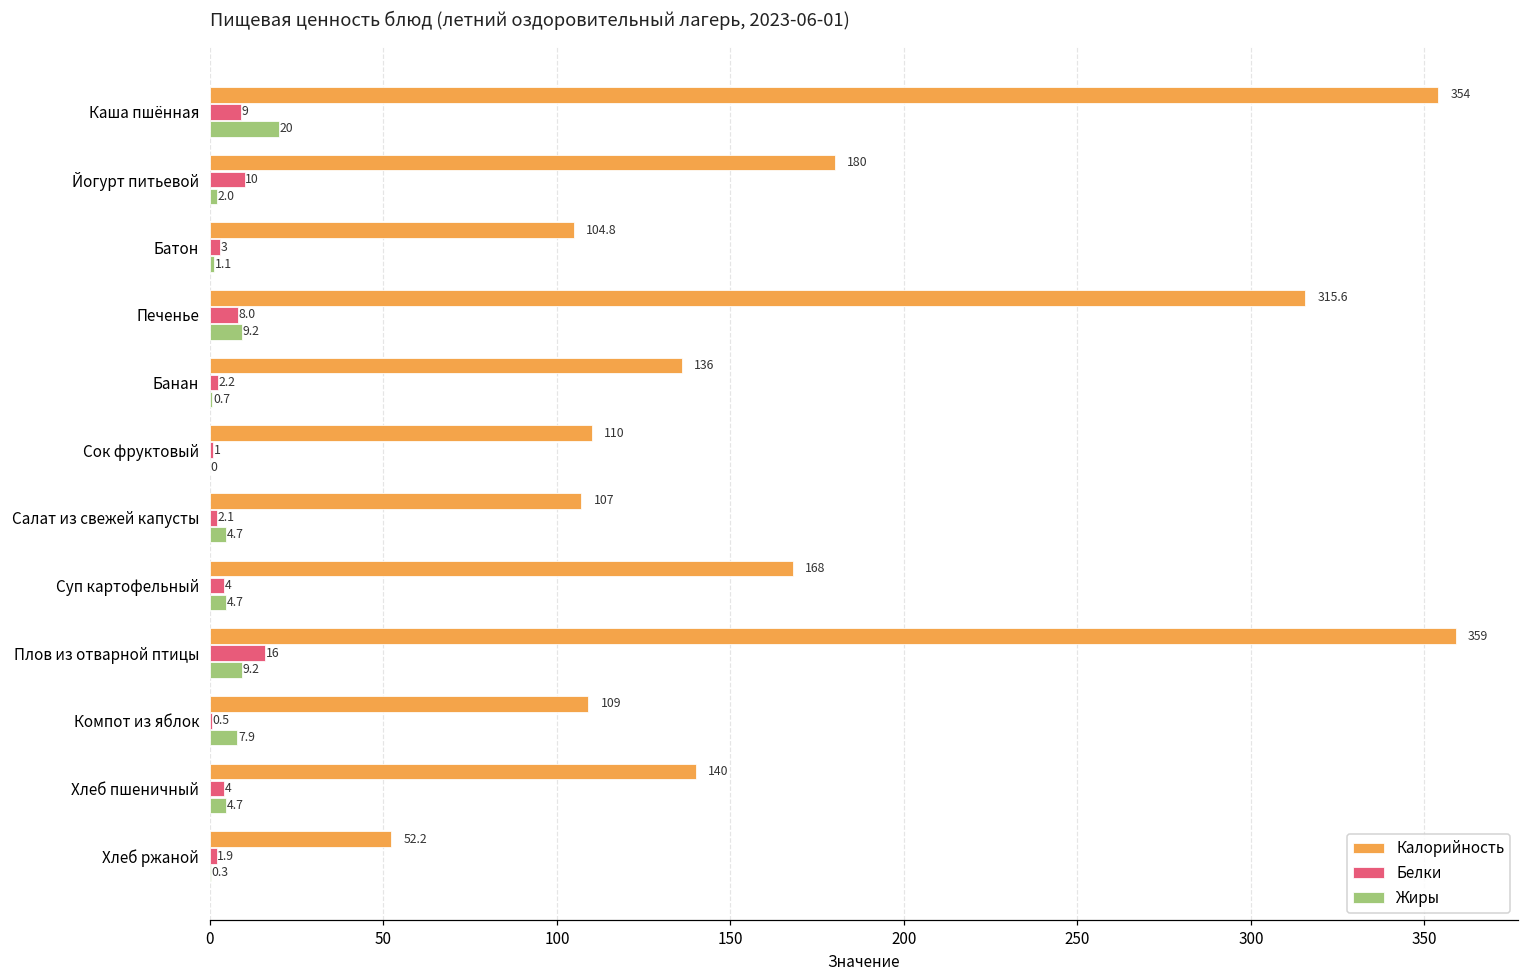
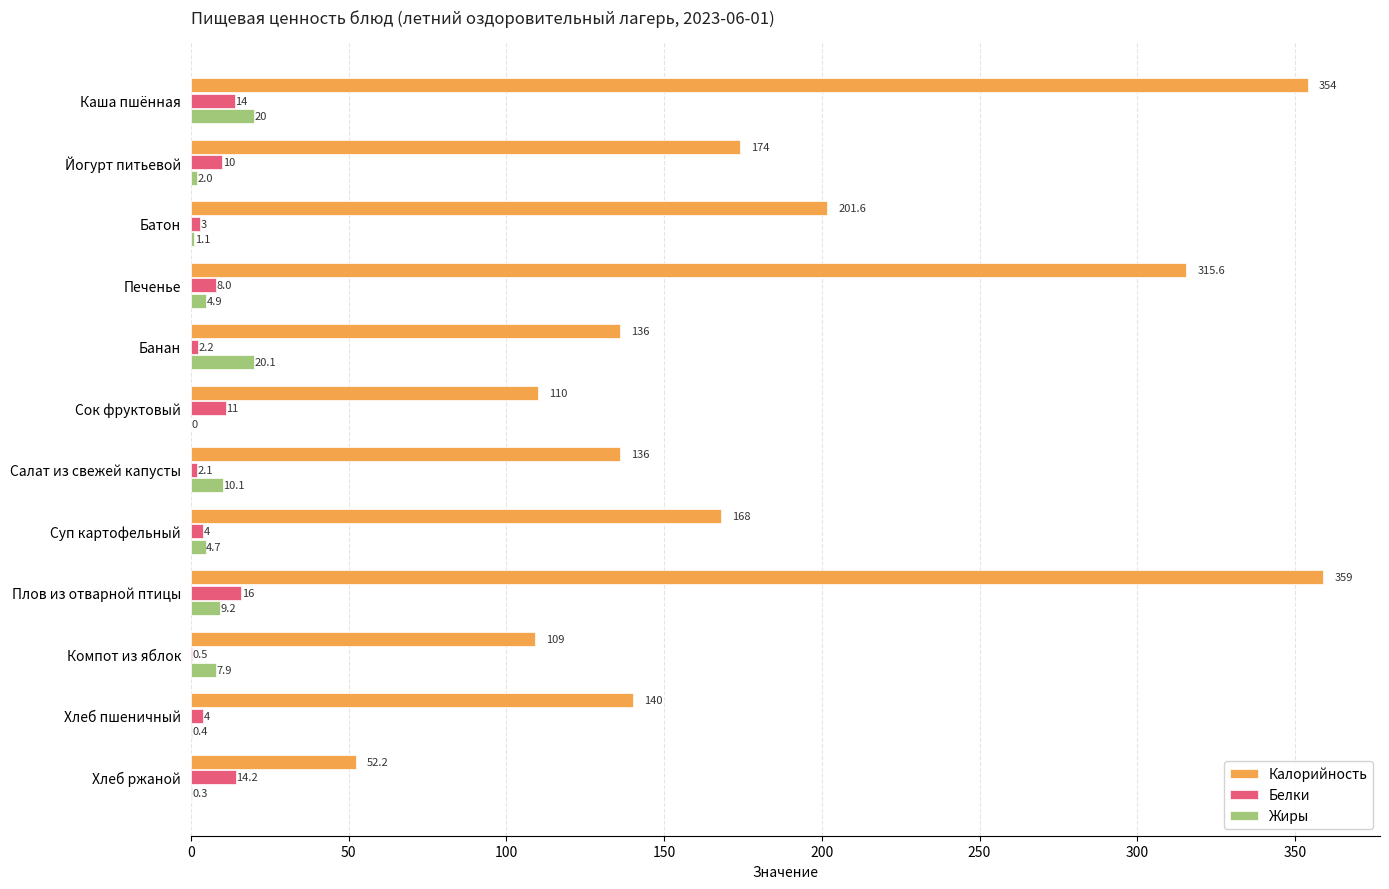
Белки, Каша пшённая: 9 -> 14
Калорийность, Йогурт питьевой: 180 -> 174
Калорийность, Батон: 104.8 -> 201.6
Жиры, Печенье: 9.2 -> 4.9
Жиры, Банан: 0.7 -> 20.1
Белки, Сок фруктовый: 1 -> 11
Калорийность, Салат из свежей капусты: 107 -> 136
Жиры, Салат из свежей капусты: 4.7 -> 10.1
Жиры, Хлеб пшеничный: 4.7 -> 0.4
Белки, Хлеб ржаной: 1.9 -> 14.2
